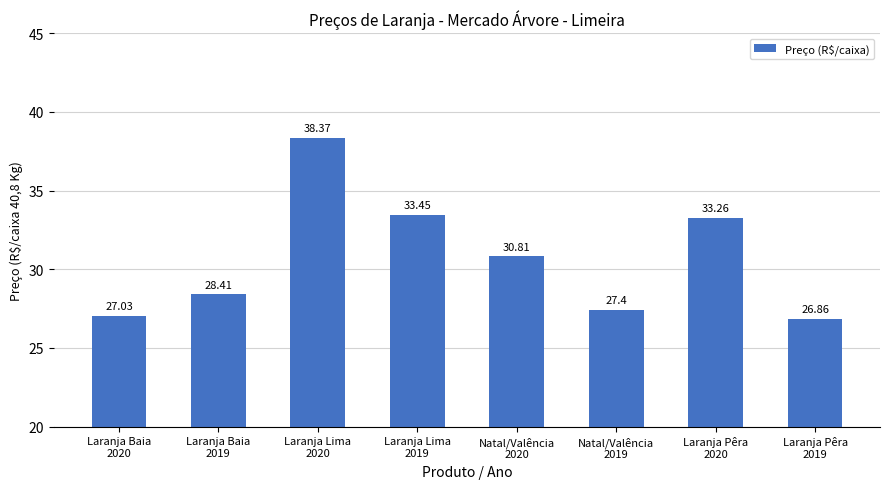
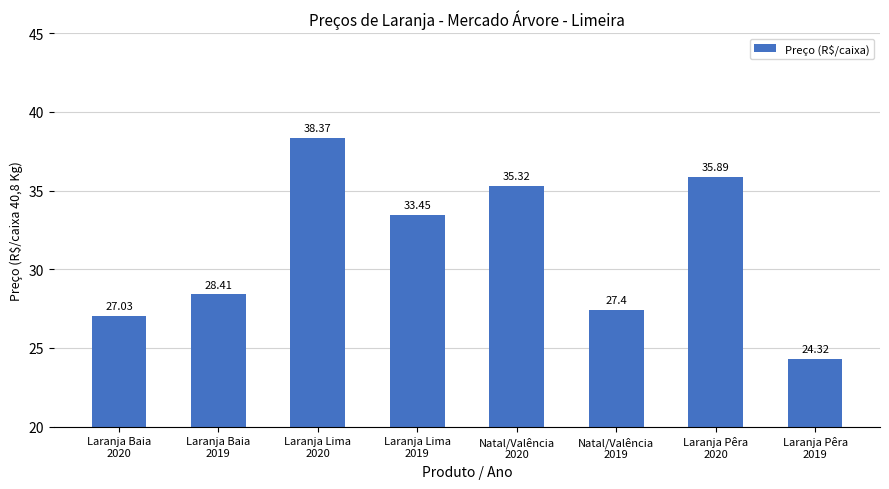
Natal/Valência 2020: 30.81 -> 35.32
Laranja Pêra 2020: 33.26 -> 35.89
Laranja Pêra 2019: 26.86 -> 24.32
